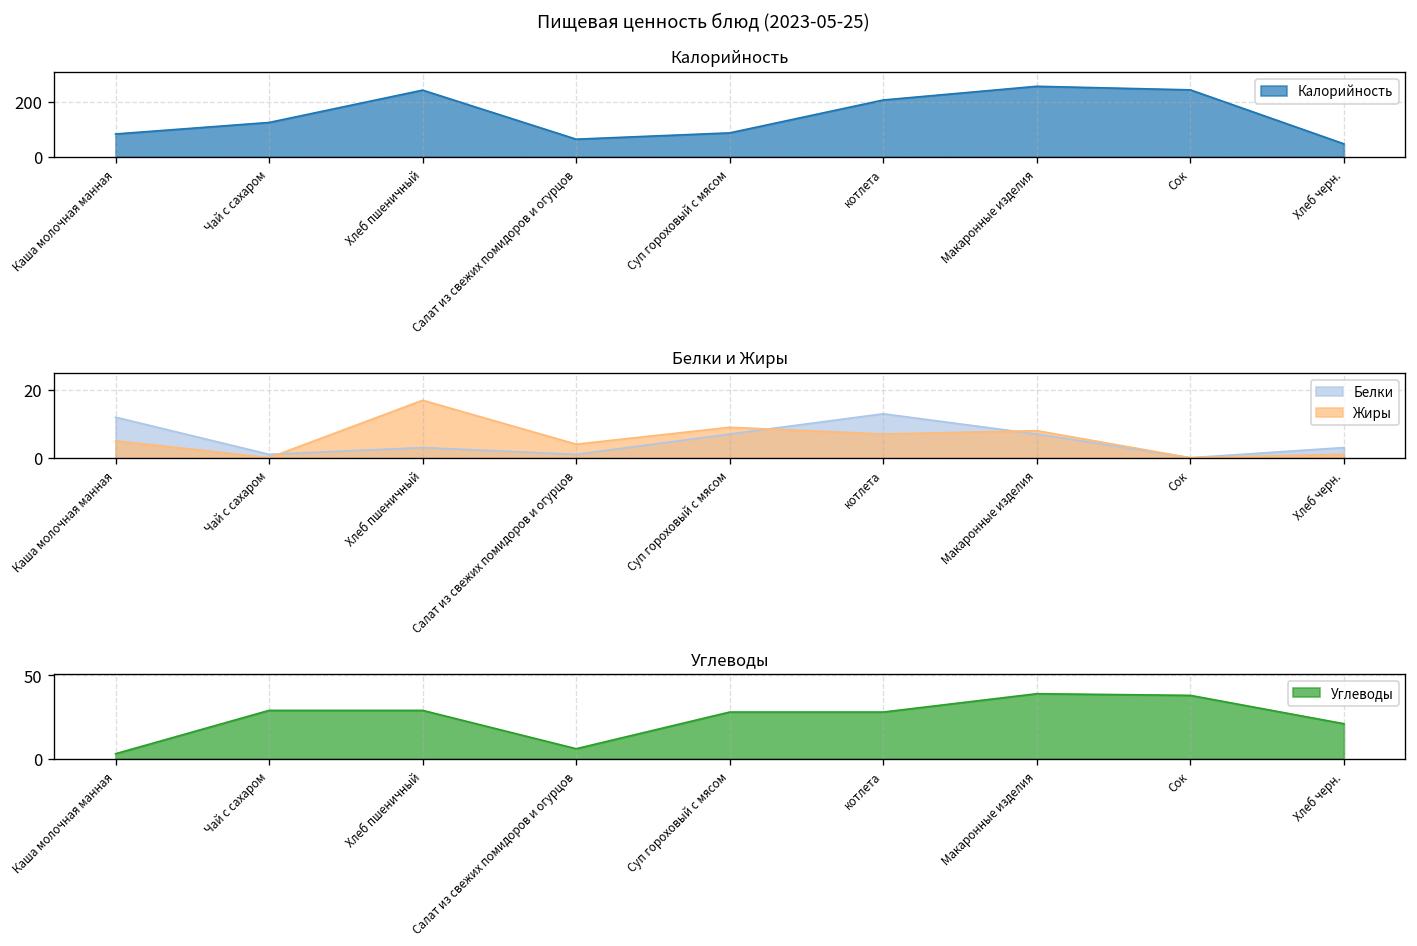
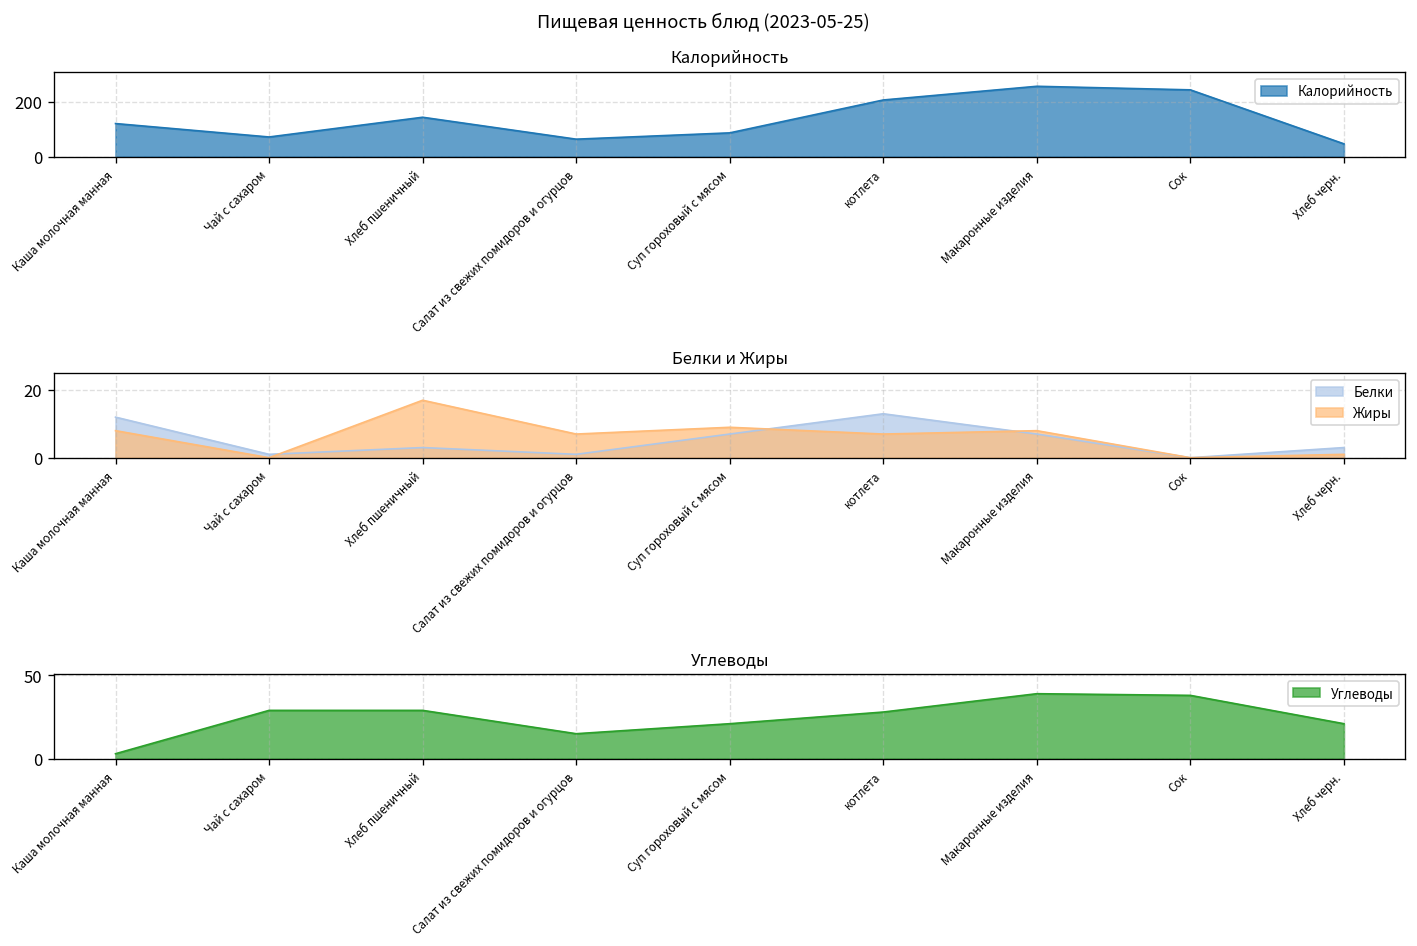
Калорийность, Каша молочная манная: 80 -> 120
Калорийность, Чай с сахаром: 130 -> 70
Калорийность, Хлеб пшеничный: 240 -> 140
Белки и Жиры, Жиры, Каша молочная манная: 5 -> 8
Белки и Жиры, Жиры, Салат из свежих помидоров и огурцов: 4 -> 7
Углеводы, Салат из свежих помидоров и огурцов: 6 -> 15
Углеводы, Суп гороховый с мясом: 28 -> 21
